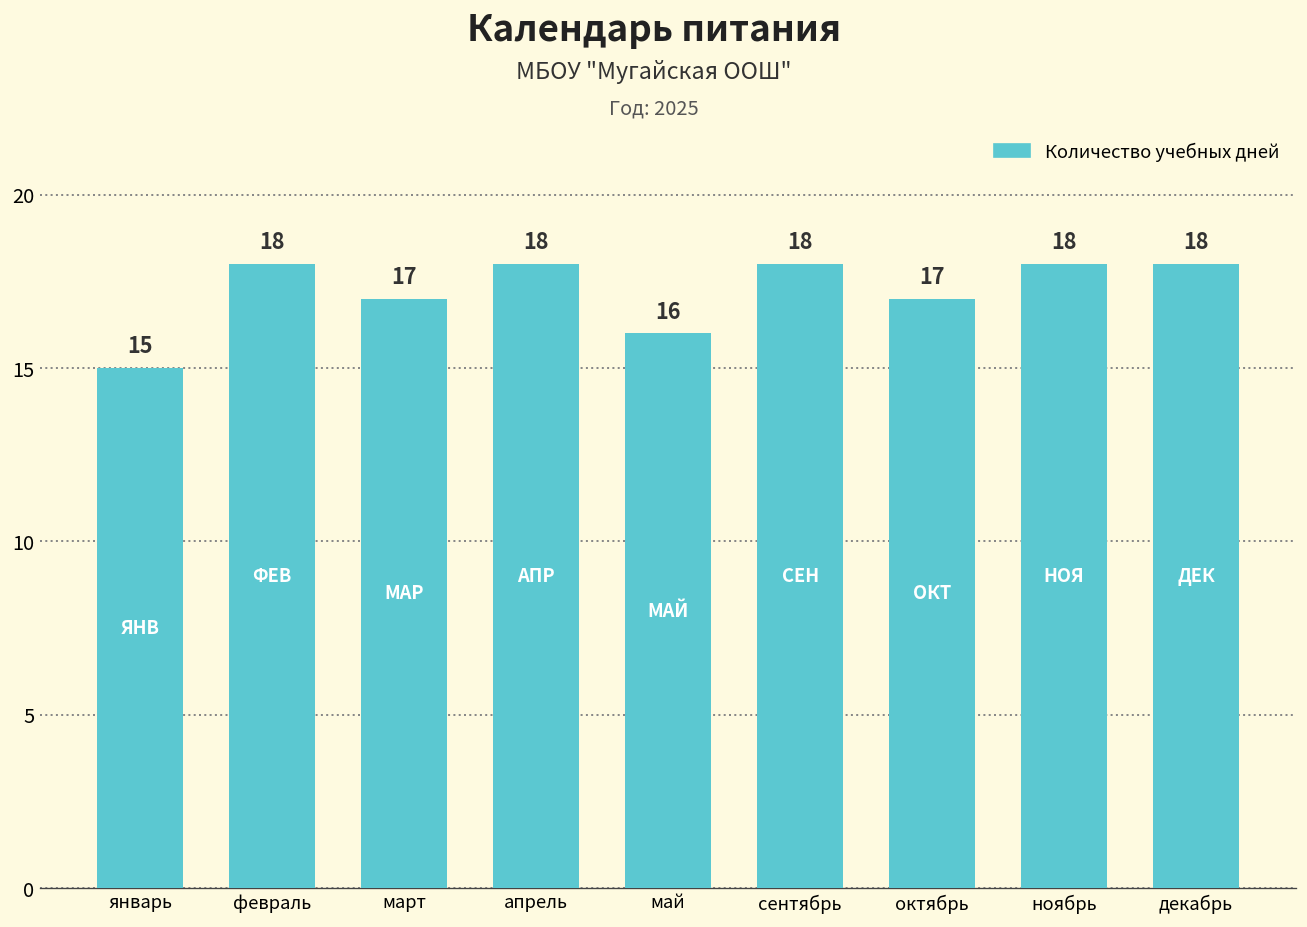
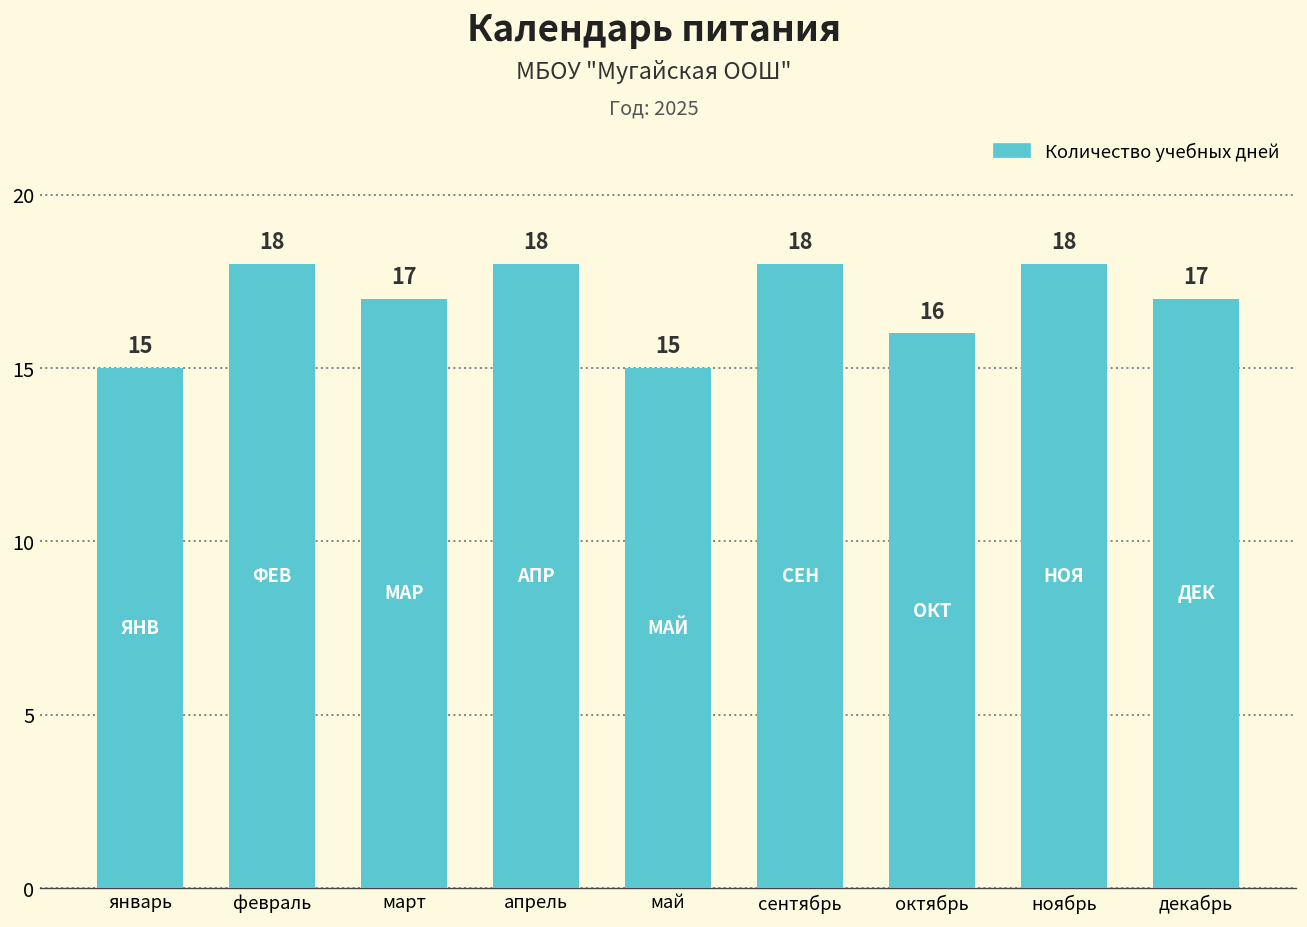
май: 16 -> 15
октябрь: 17 -> 16
декабрь: 18 -> 17
